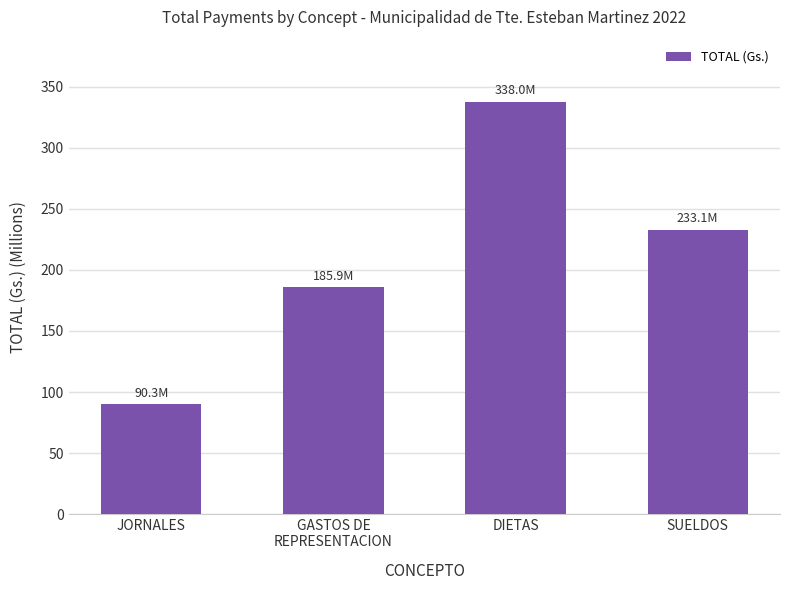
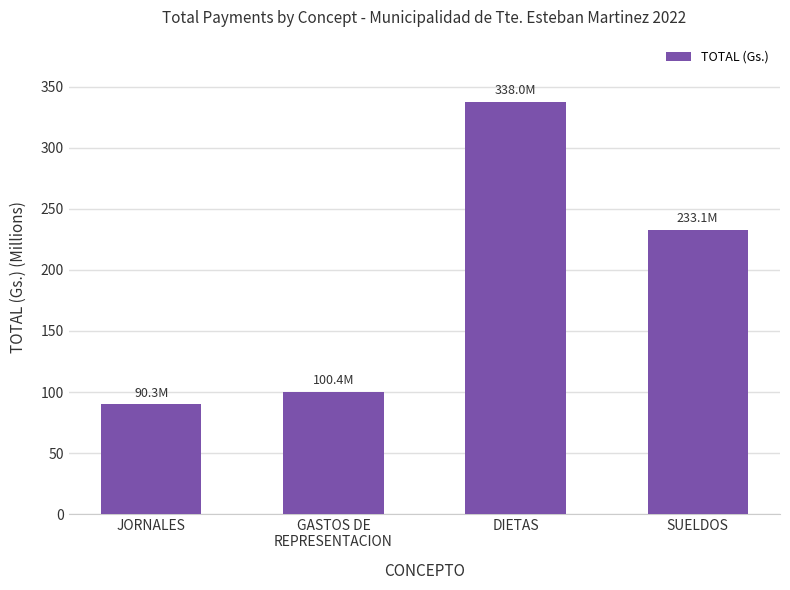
GASTOS DE REPRESENTACION: 185.9M -> 100.4M
